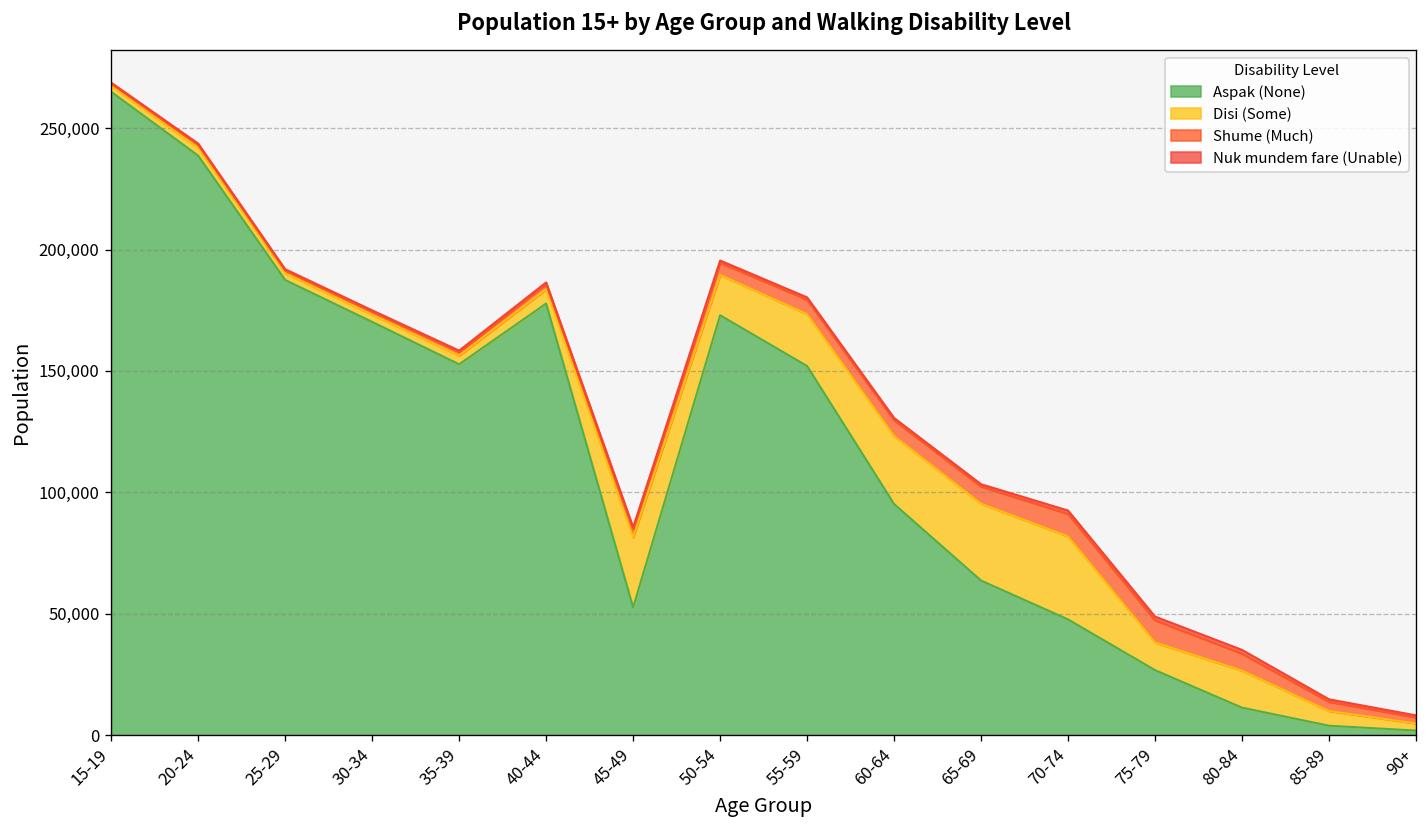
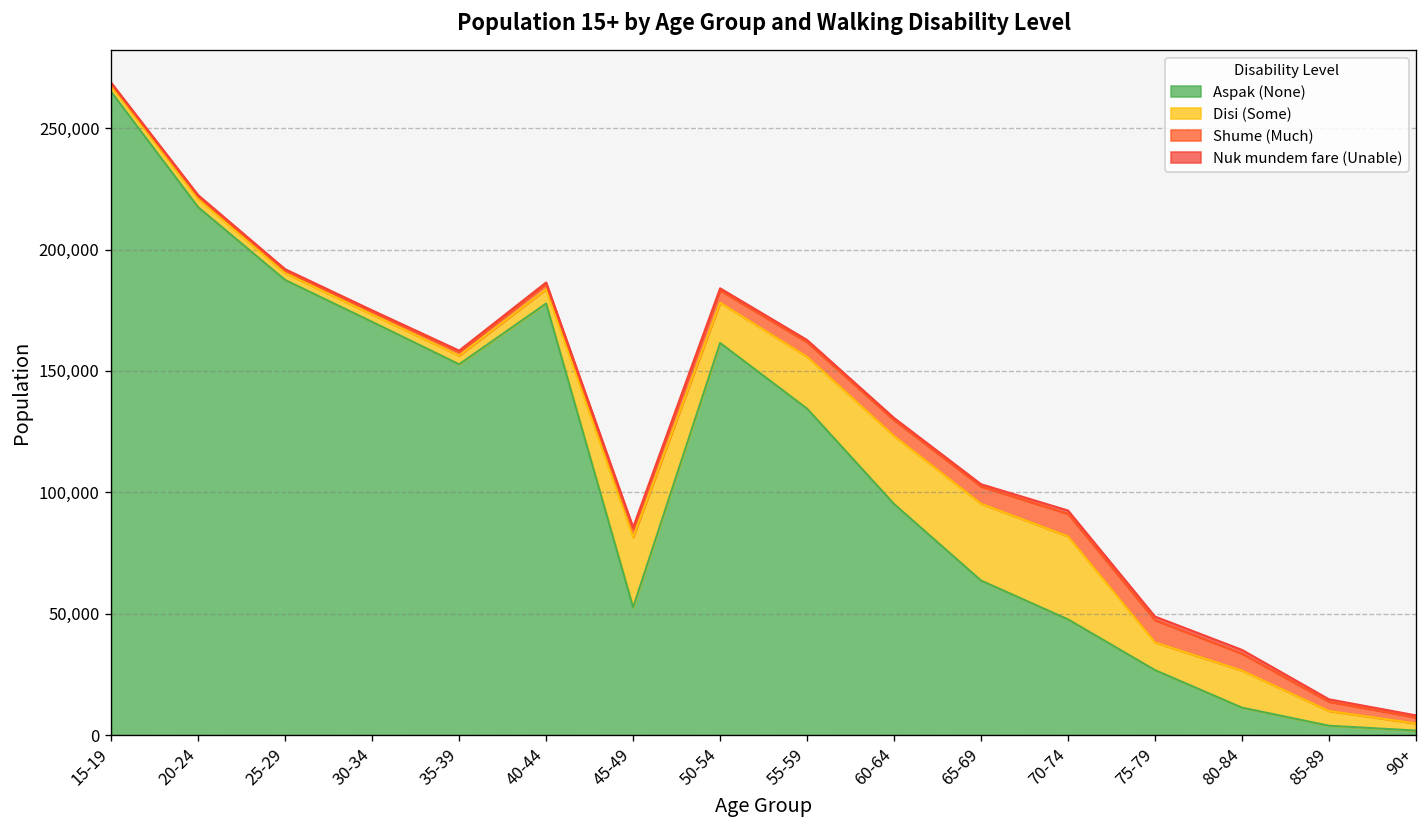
Aspak (None), 20-24: 239,000 -> 217,000
Aspak (None), 50-54: 173,000 -> 162,000
Aspak (None), 55-59: 152,000 -> 134,000
